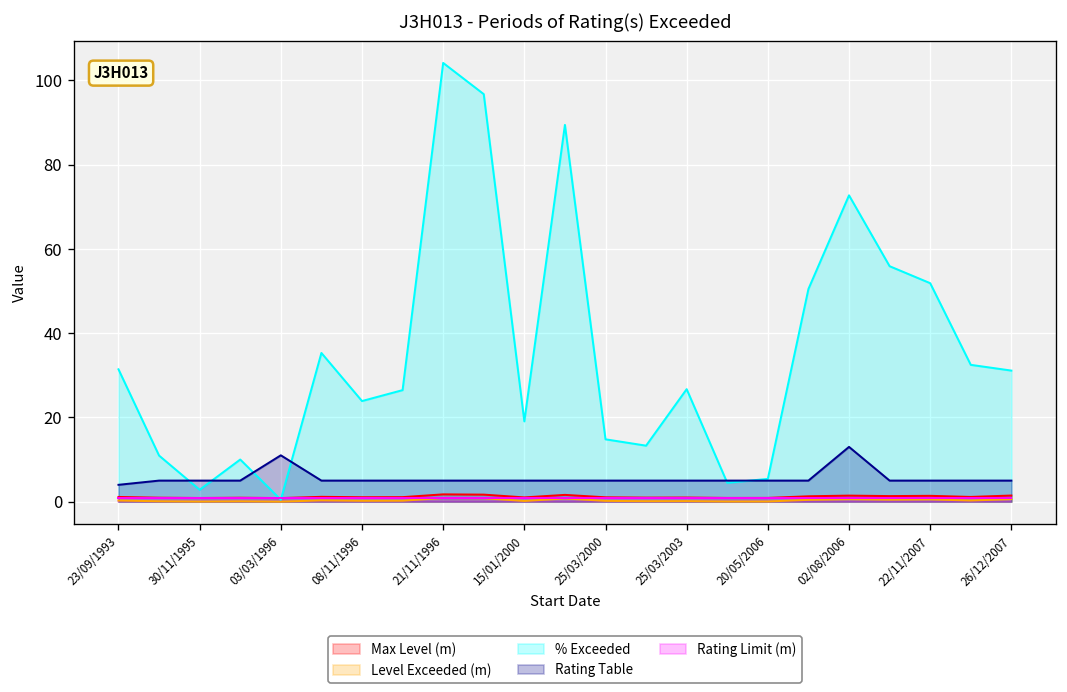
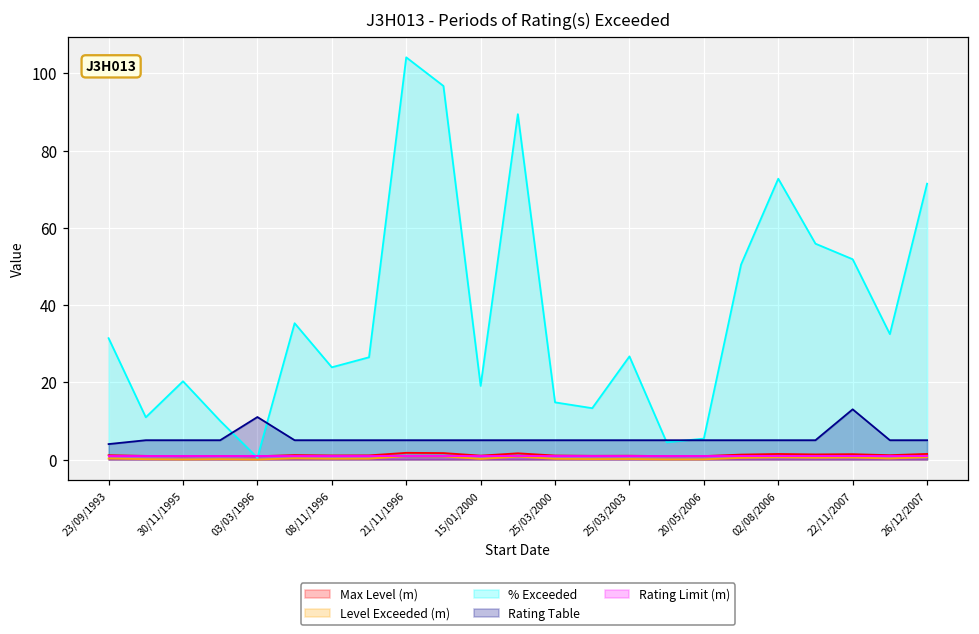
% Exceeded, 30/11/1995: 3 -> 20
Rating Table, 02/08/2006: 13 -> 5
Rating Table, 22/11/2007: 5 -> 13
% Exceeded, 26/12/2007: 31 -> 71
